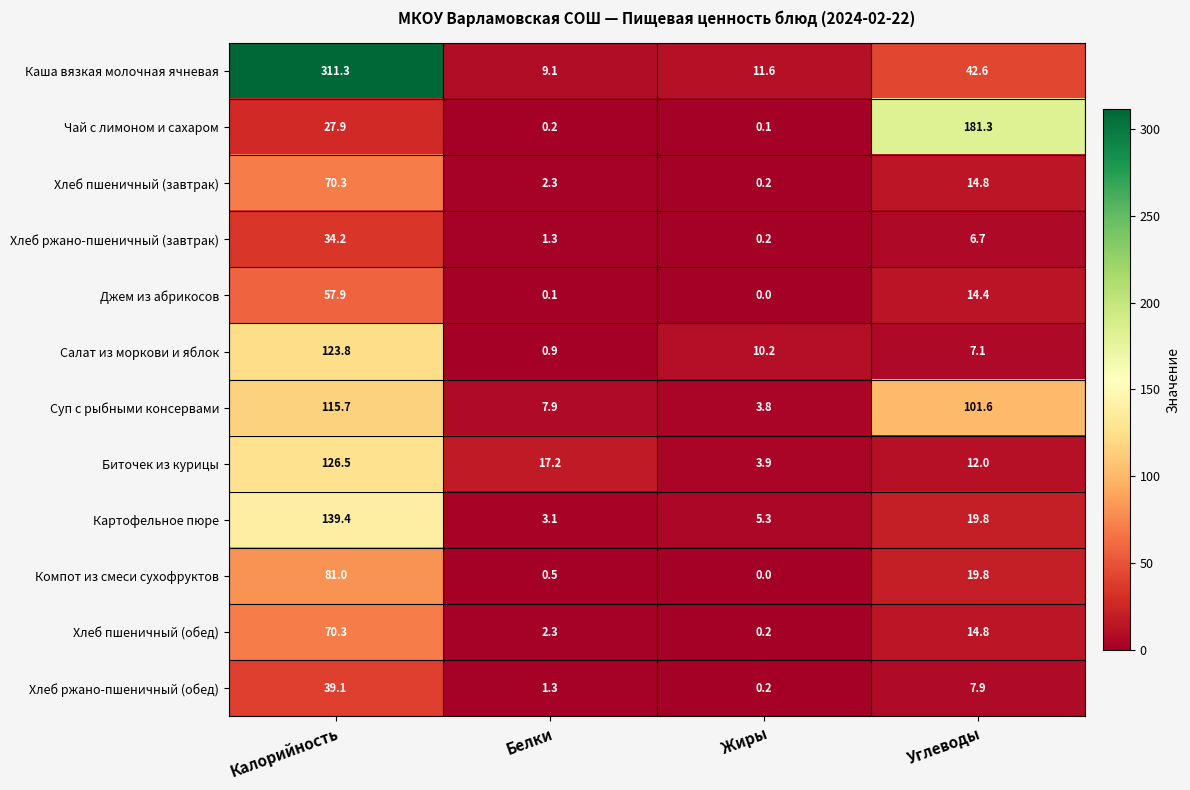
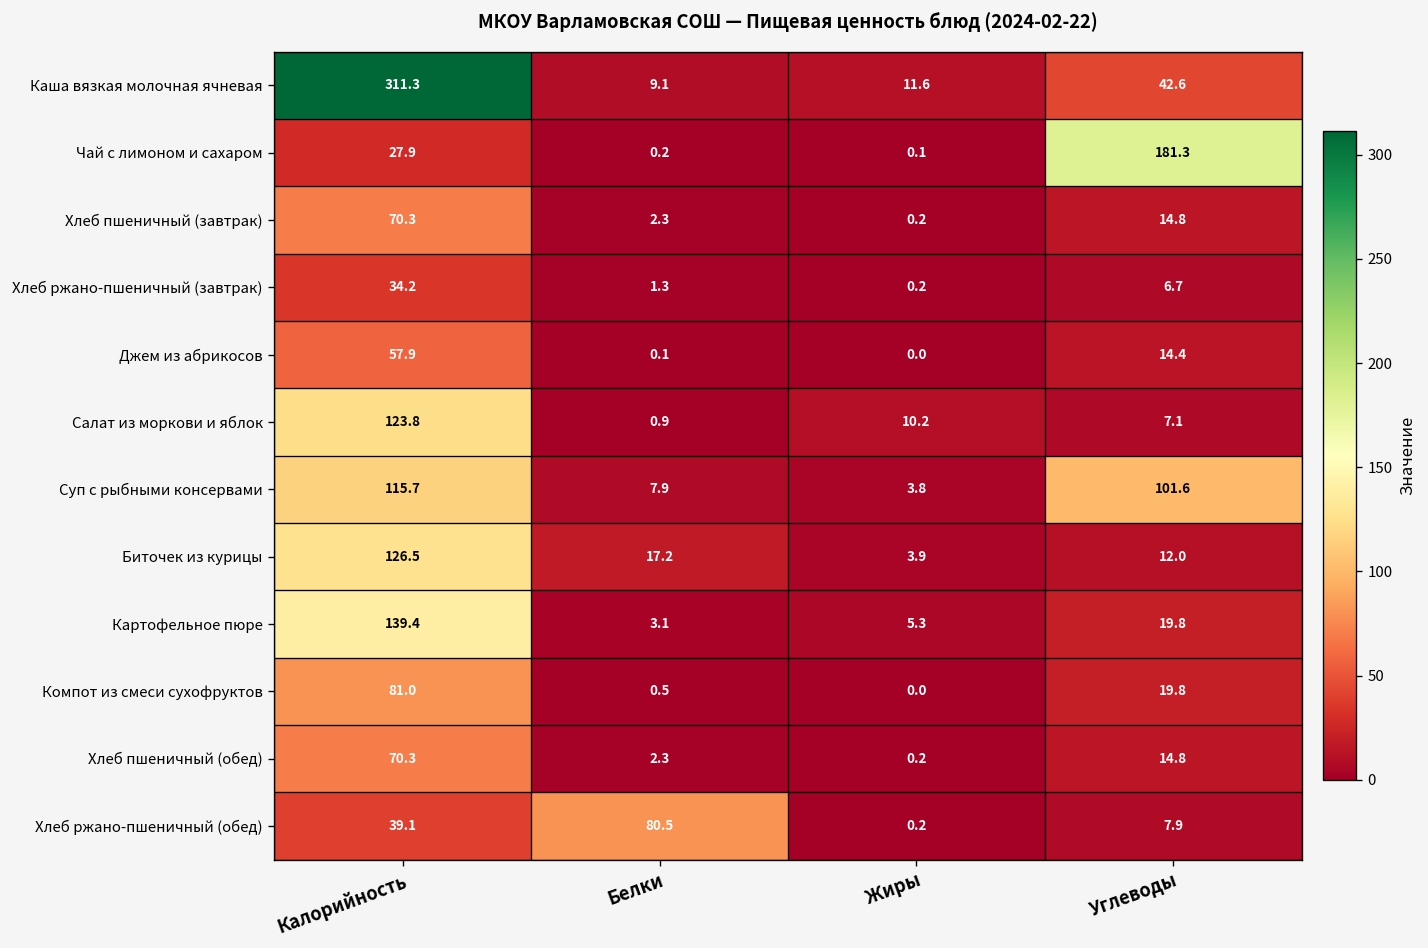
Хлеб ржано-пшеничный (обед), Белки: 1.3 -> 80.5
